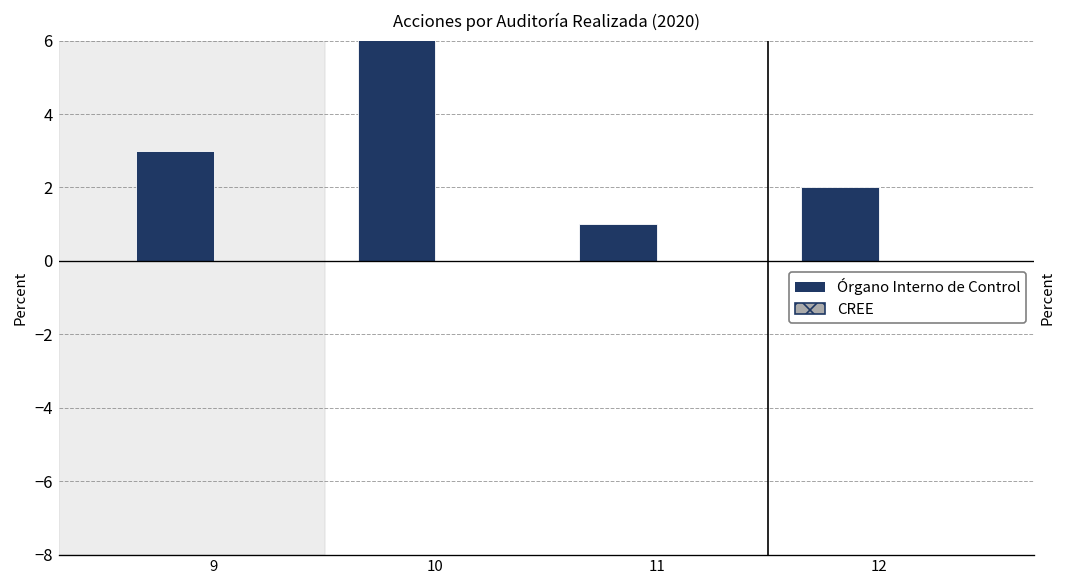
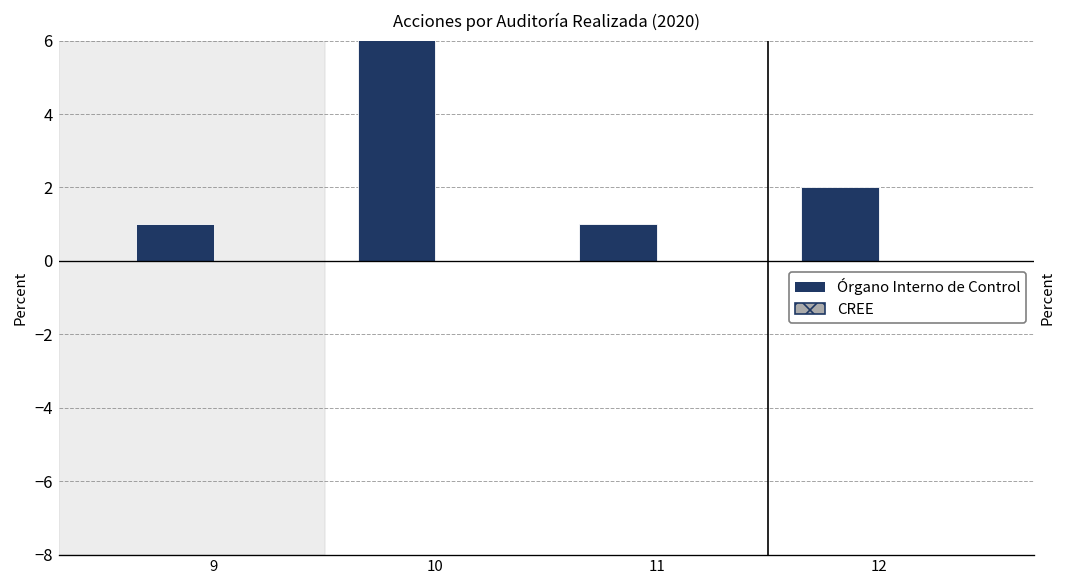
Órgano Interno de Control, 9: 3 -> 1
